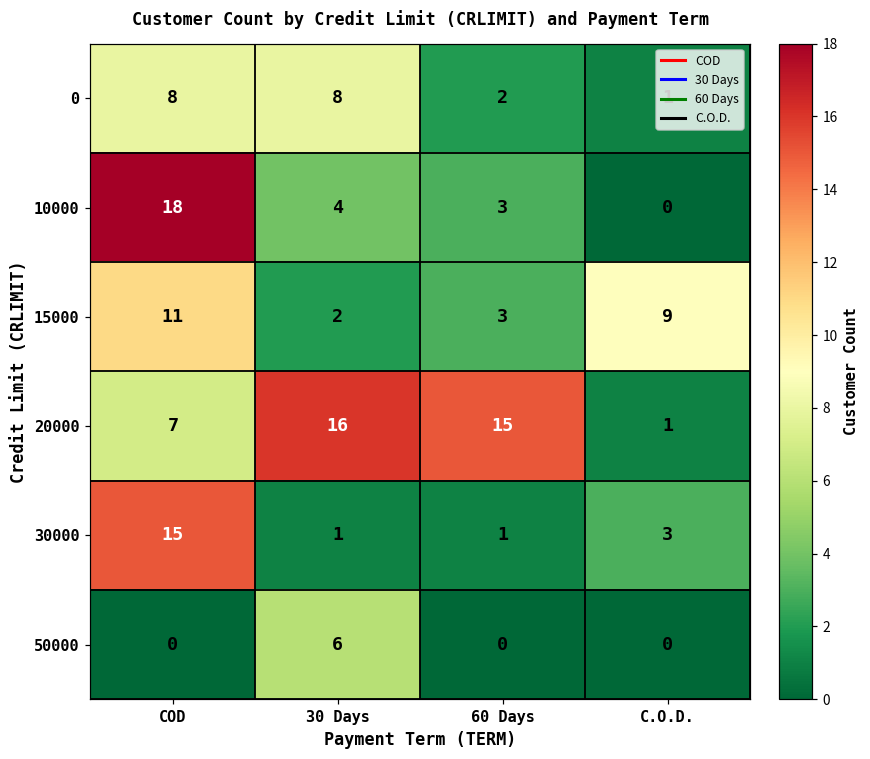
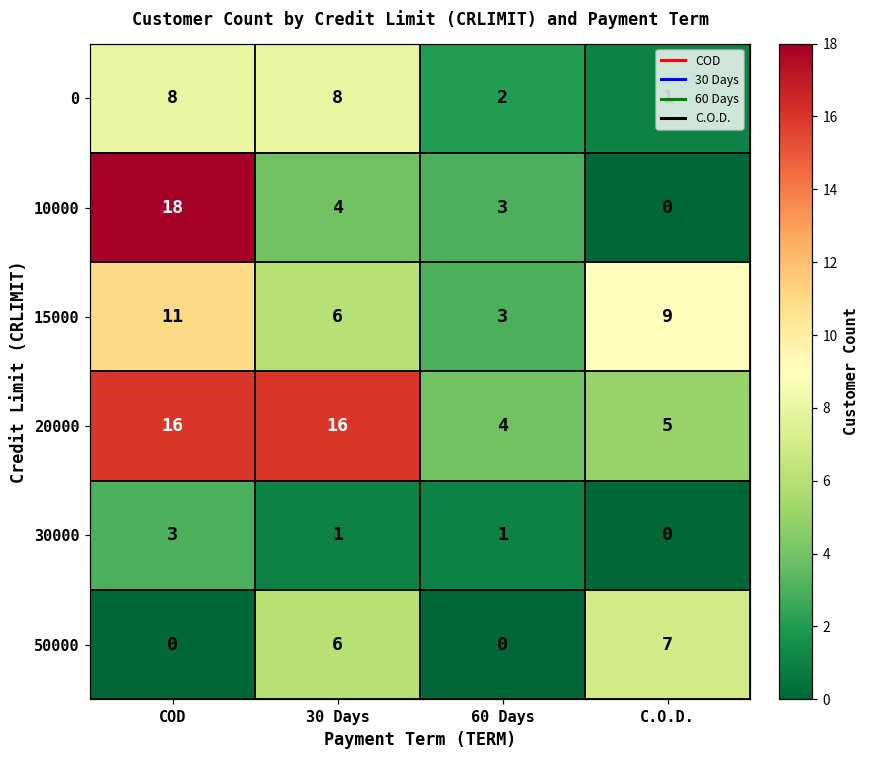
15000, 30 Days: 2 -> 6
20000, COD: 7 -> 16
20000, 60 Days: 15 -> 4
20000, C.O.D.: 1 -> 5
30000, COD: 15 -> 3
30000, C.O.D.: 3 -> 0
50000, C.O.D.: 0 -> 7
